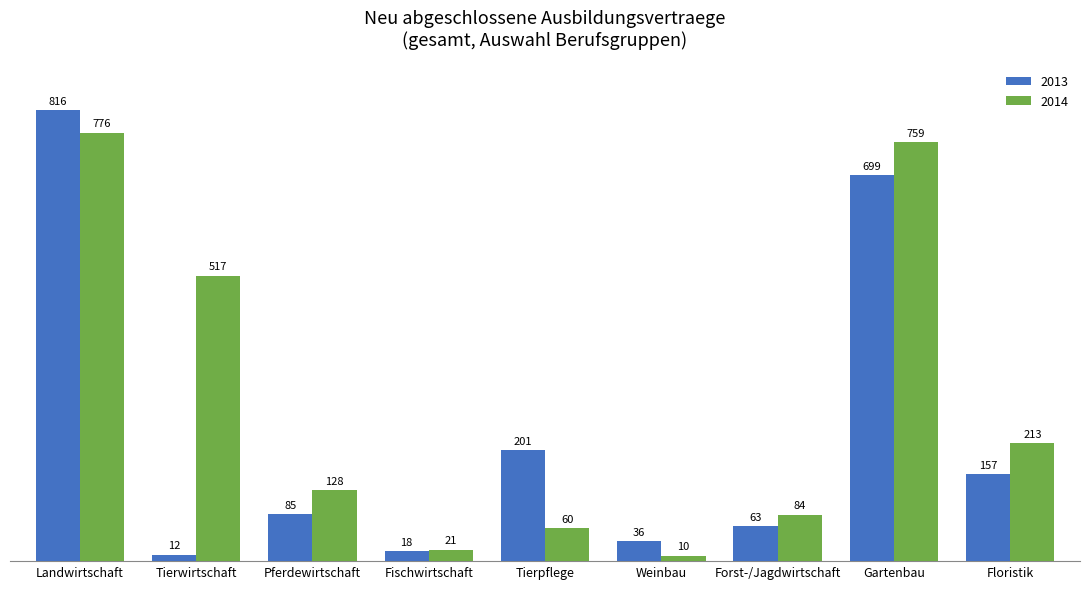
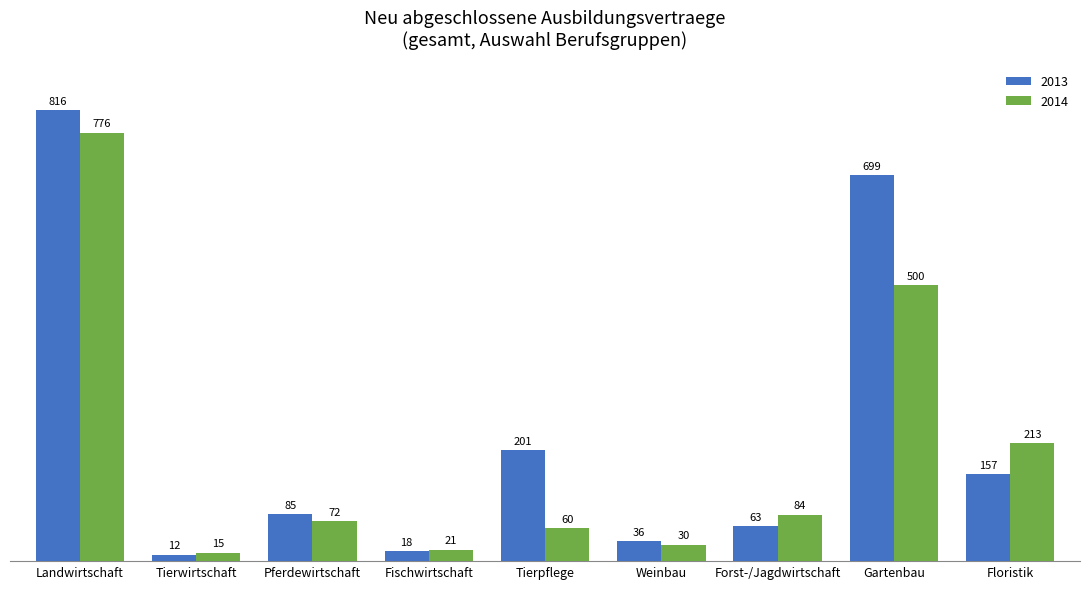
2014, Tierwirtschaft: 517 -> 15
2014, Pferdewirtschaft: 128 -> 72
2014, Weinbau: 10 -> 30
2014, Gartenbau: 759 -> 500
